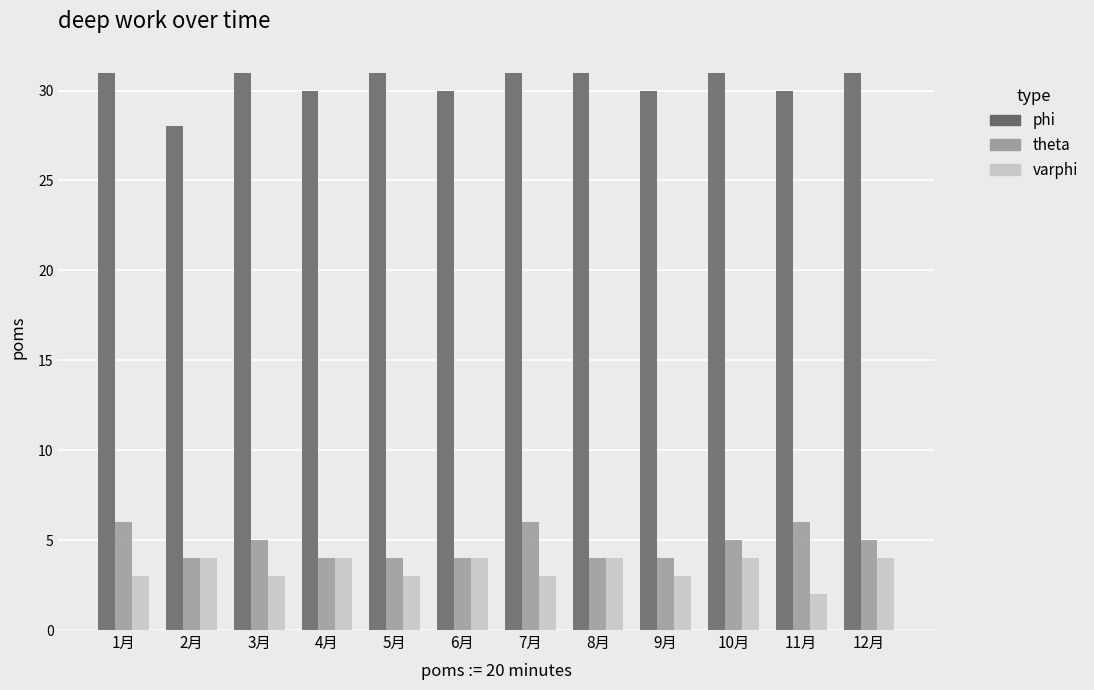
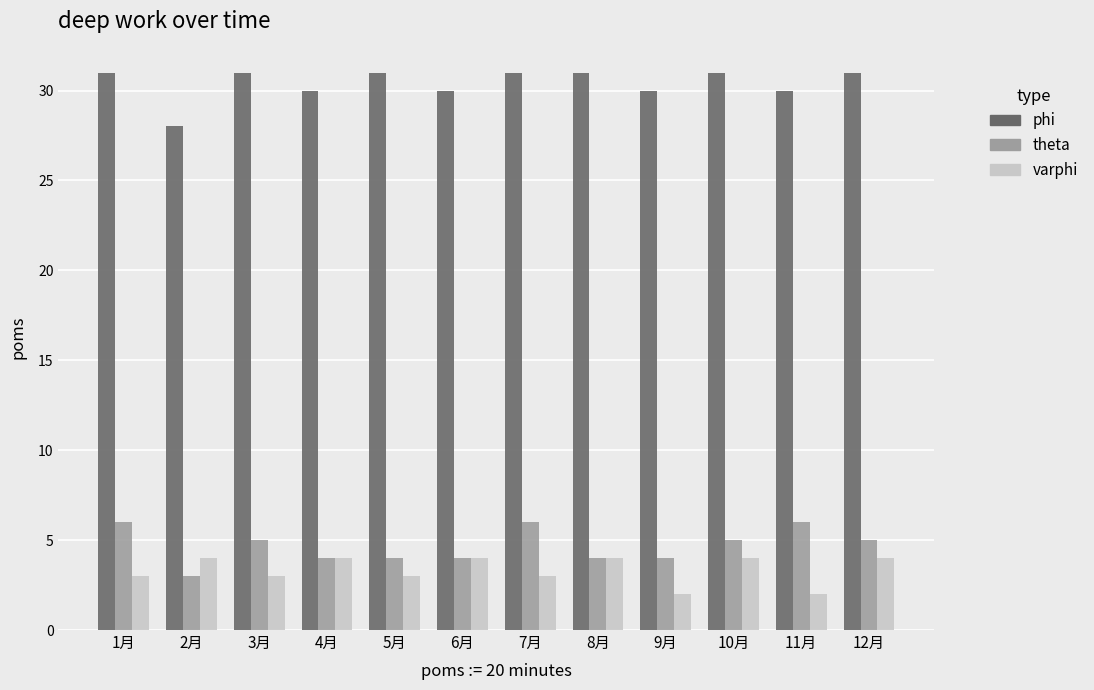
theta, 2月: 4 -> 3
varphi, 9月: 3 -> 2
